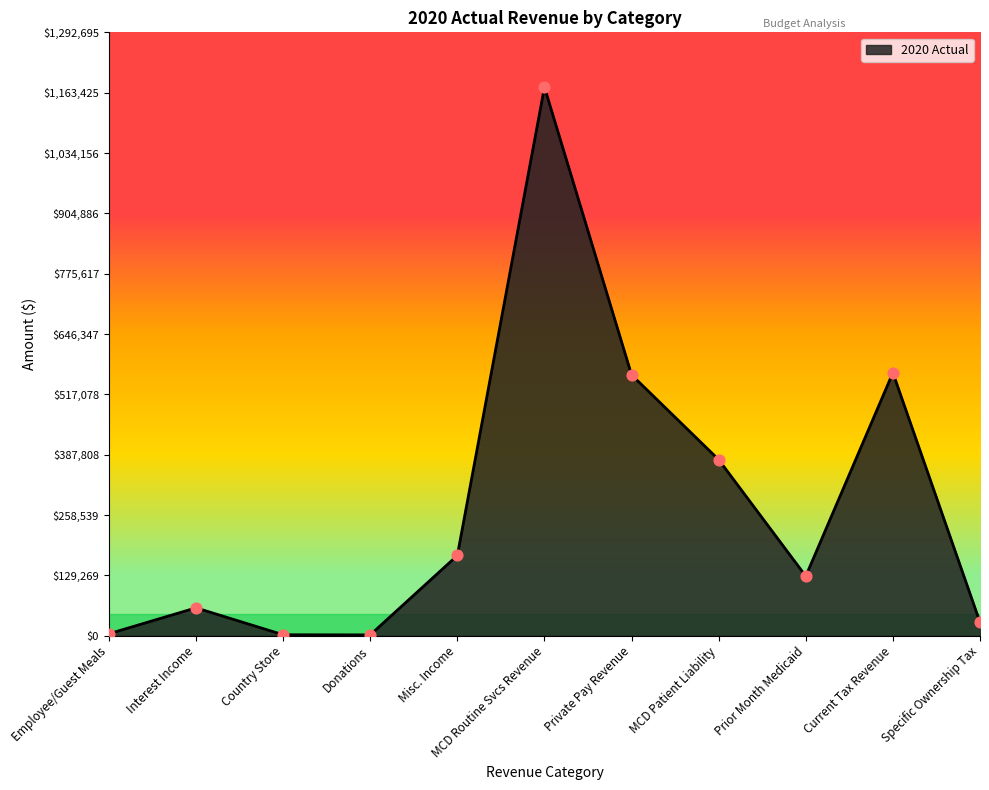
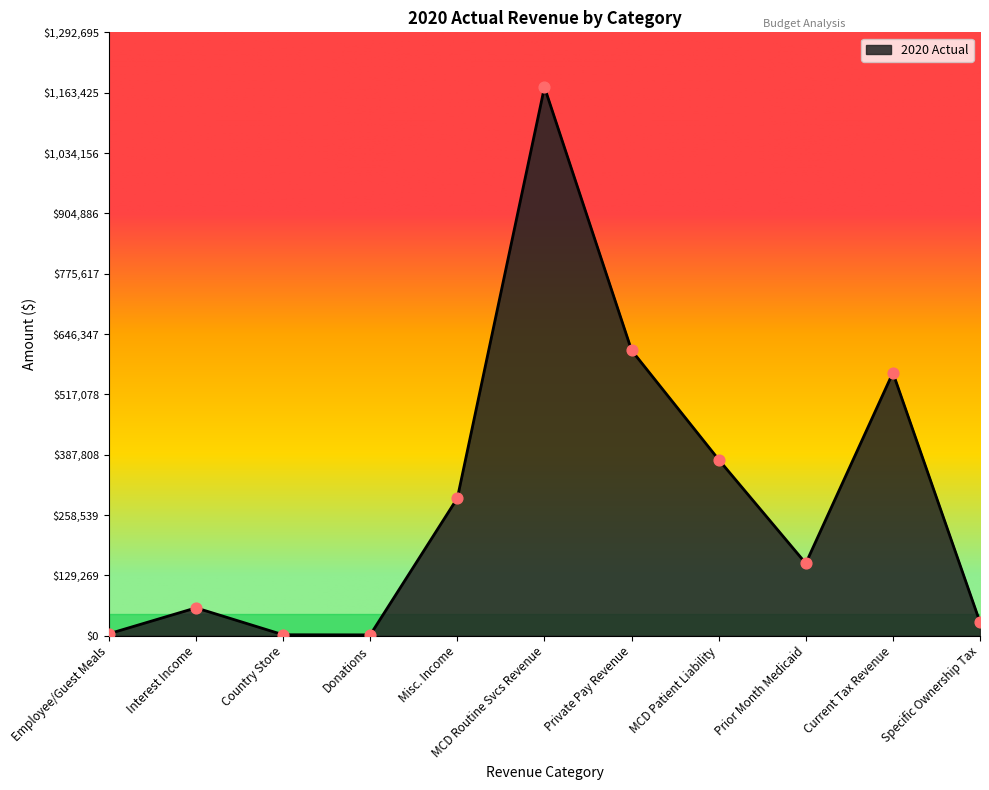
Misc. Income: $170,000 -> $290,000
Private Pay Revenue: $560,000 -> $610,000
Prior Month Medicaid: $130,000 -> $150,000
